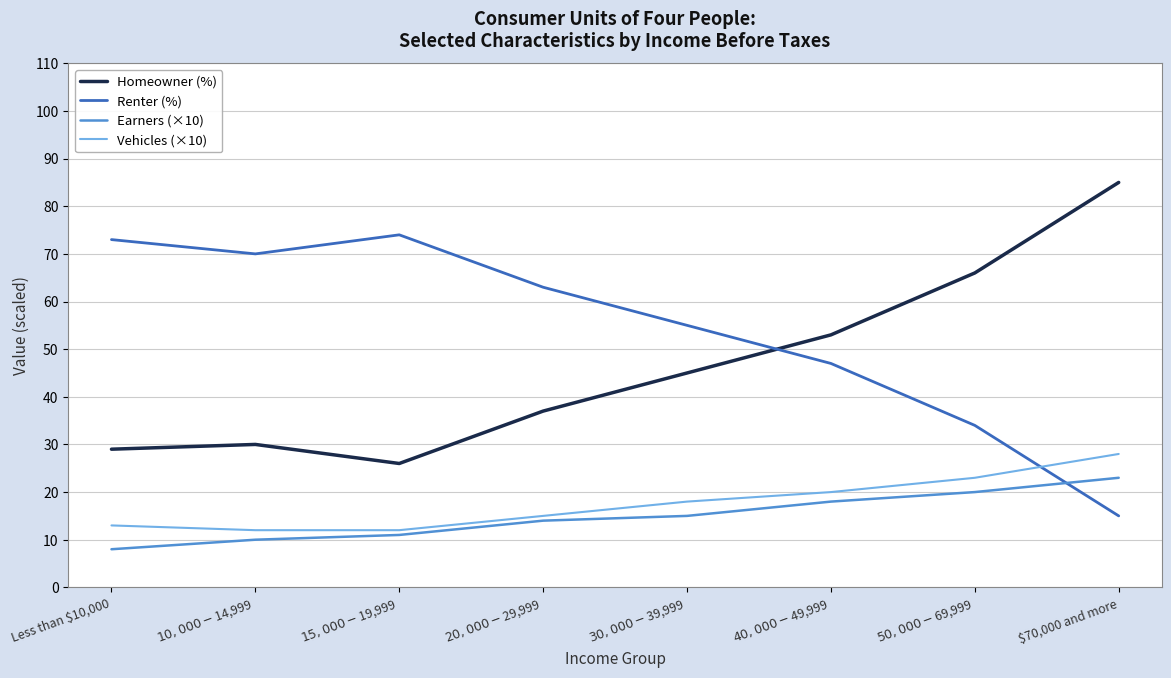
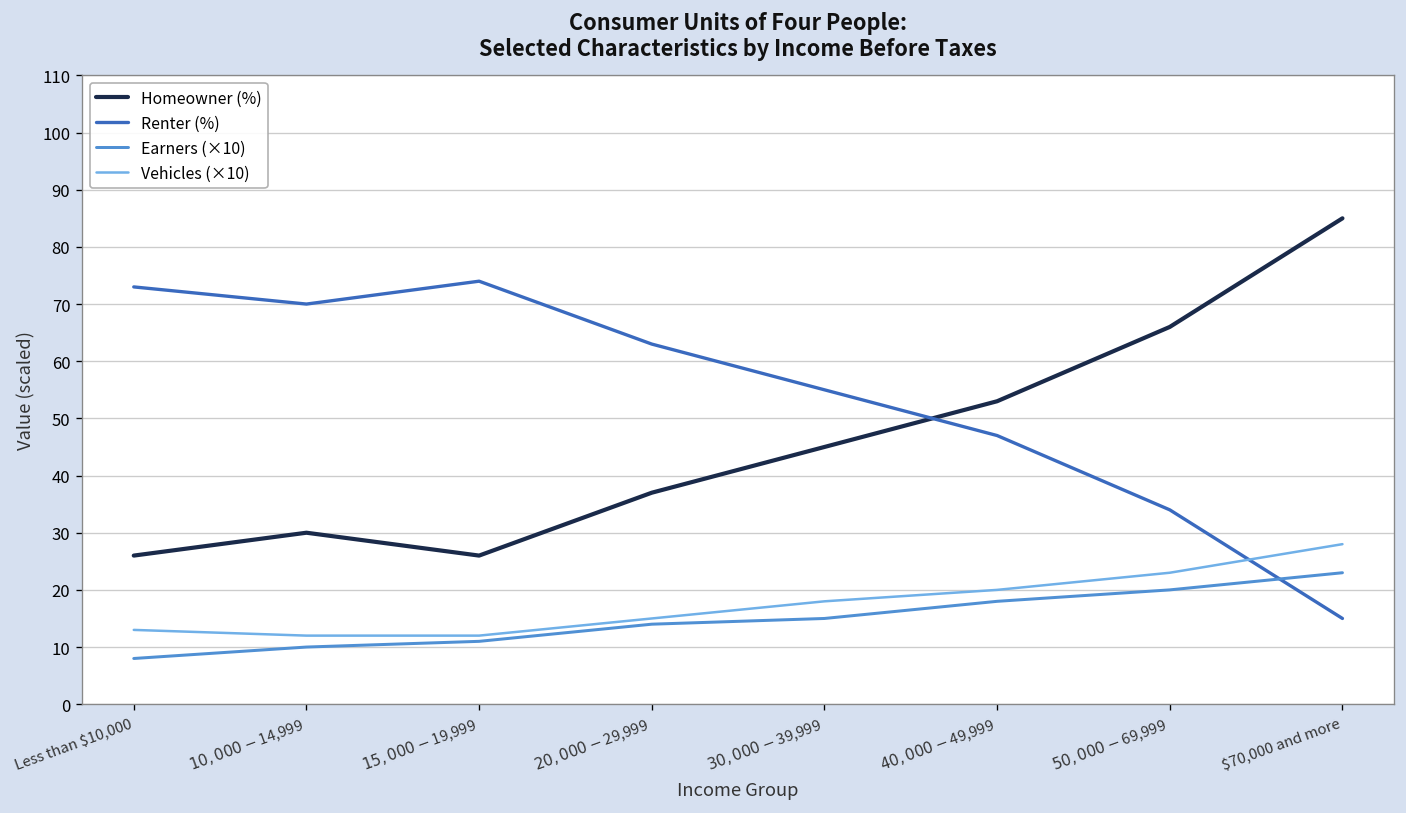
Homeowner (%), Less than $10,000: 29 -> 26
